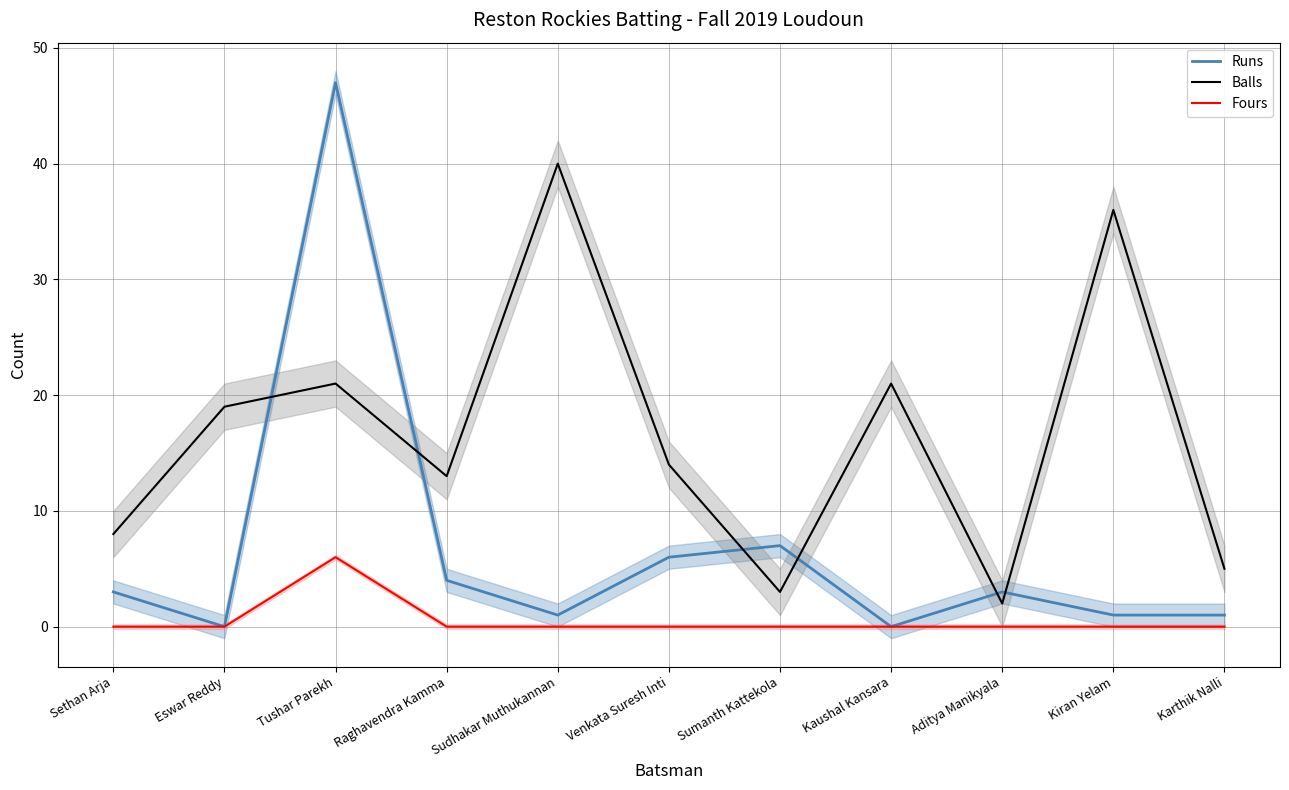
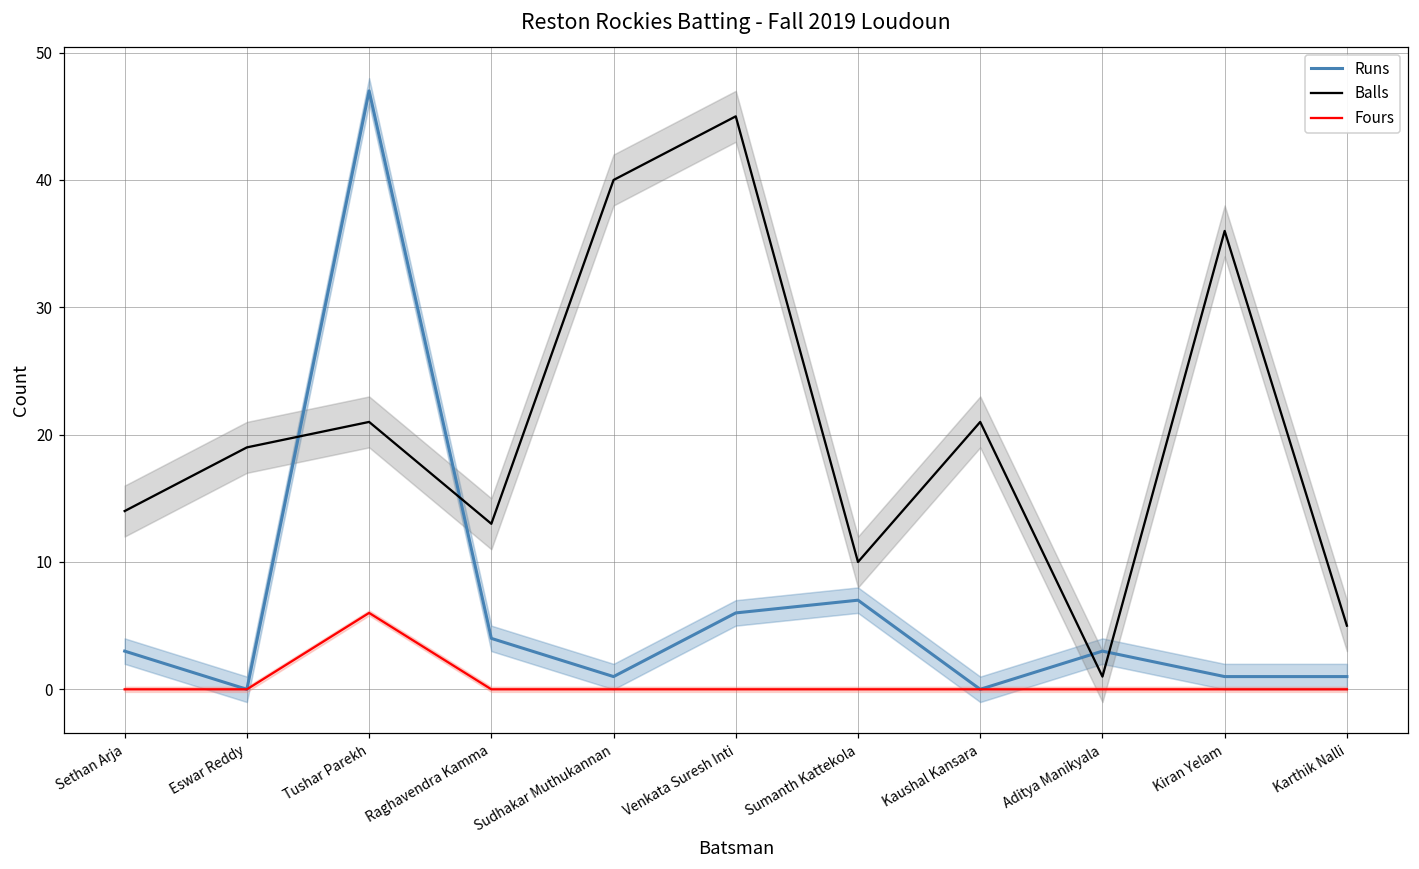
Balls, Sethan Arja: 8 -> 14
Balls, Venkata Suresh Inti: 14 -> 45
Balls, Sumanth Kattekola: 3 -> 10
Balls, Aditya Manikyala: 2 -> 1
